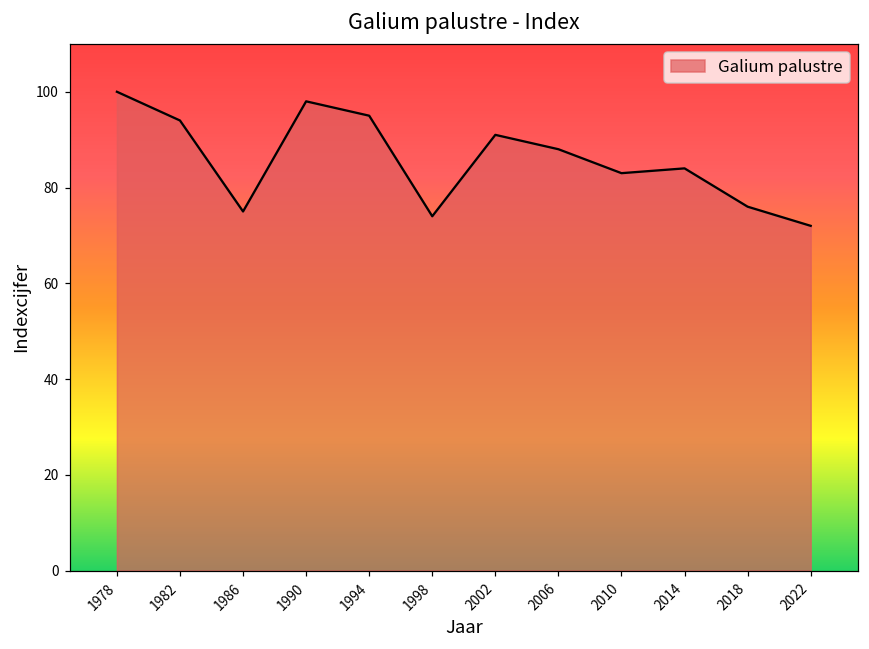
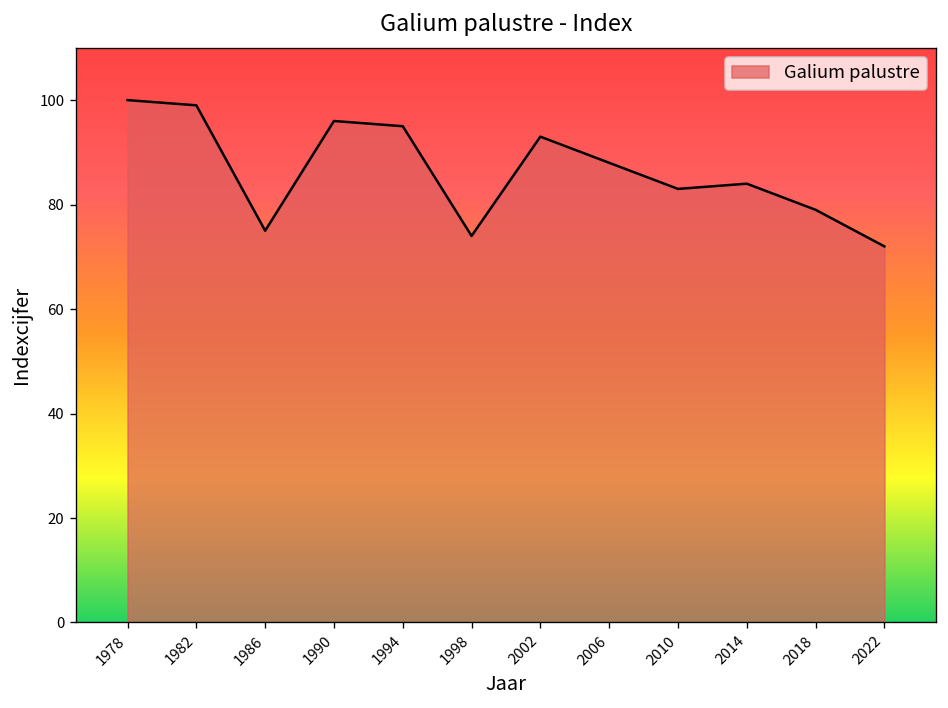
1982: 94 -> 99
1990: 98 -> 96
2002: 91 -> 93
2018: 76 -> 79
